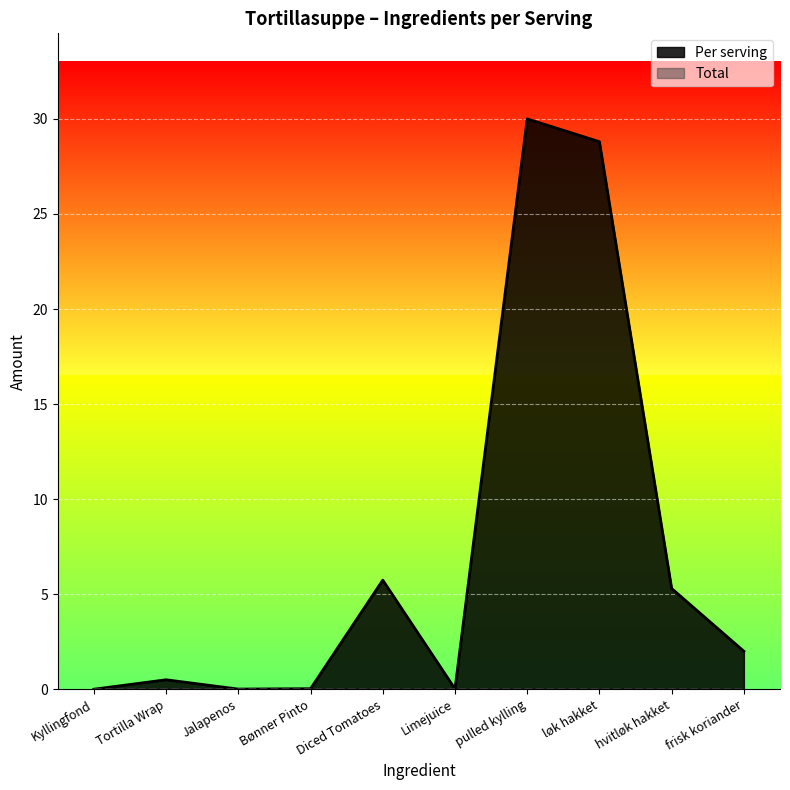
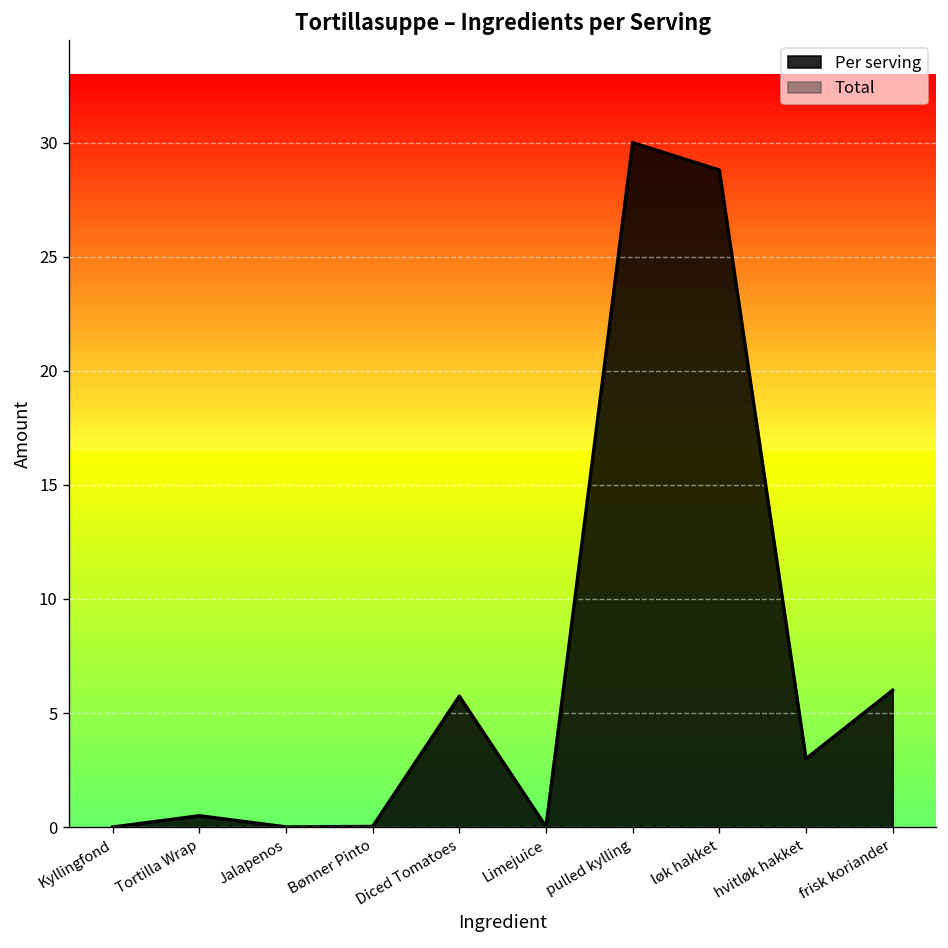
Per serving, hvitløk hakket: 5.3 -> 3.0
Per serving, frisk koriander: 2 -> 6
